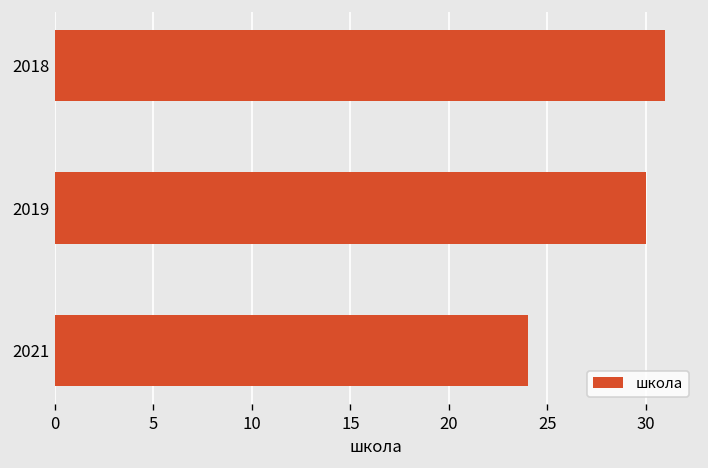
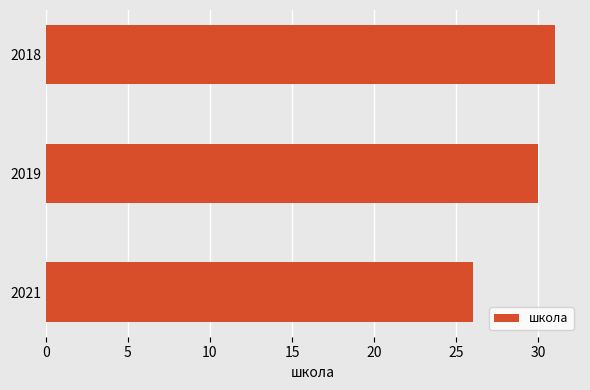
2021: 24 -> 26
